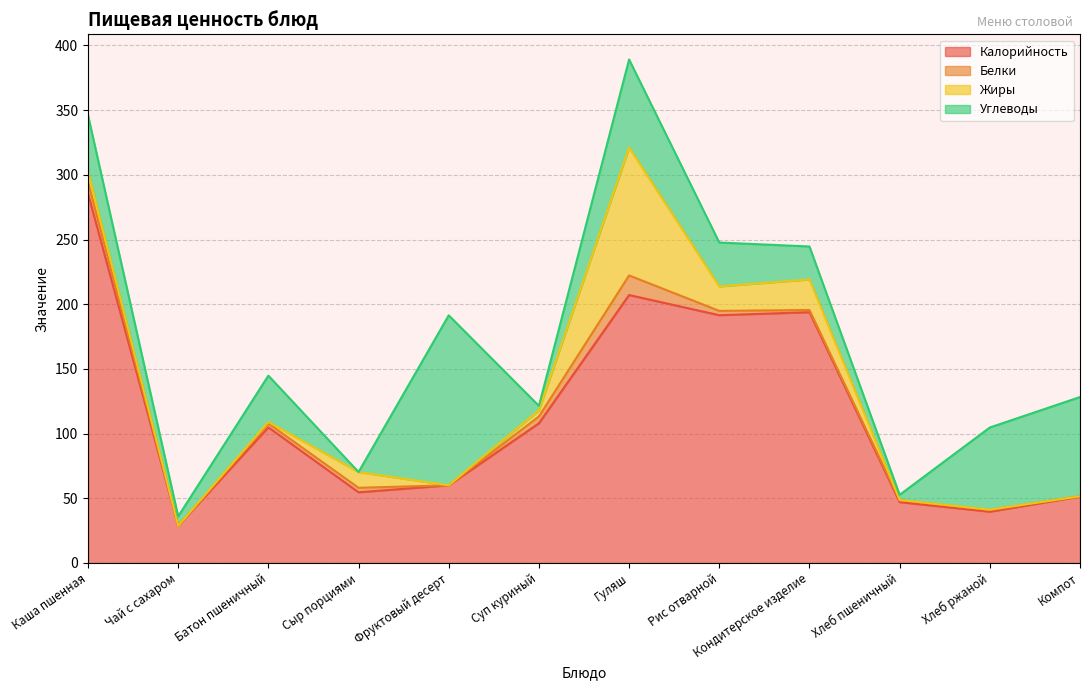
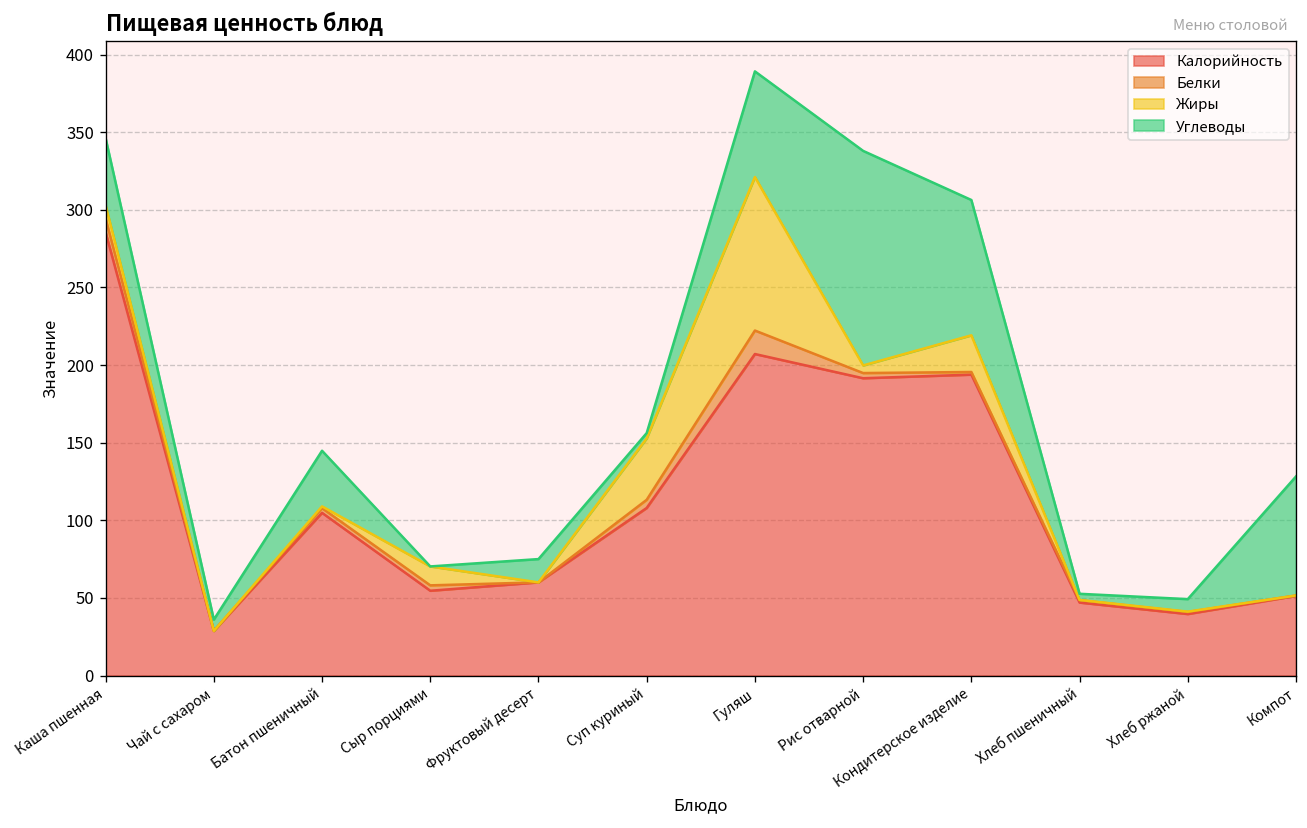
Углеводы, Фруктовый десерт: 131 -> 15
Жиры, Суп куриный: 5 -> 40
Жиры, Рис отварной: 19 -> 5
Углеводы, Рис отварной: 34 -> 138
Углеводы, Кондитерское изделие: 25 -> 87
Углеводы, Хлеб ржаной: 64 -> 8
